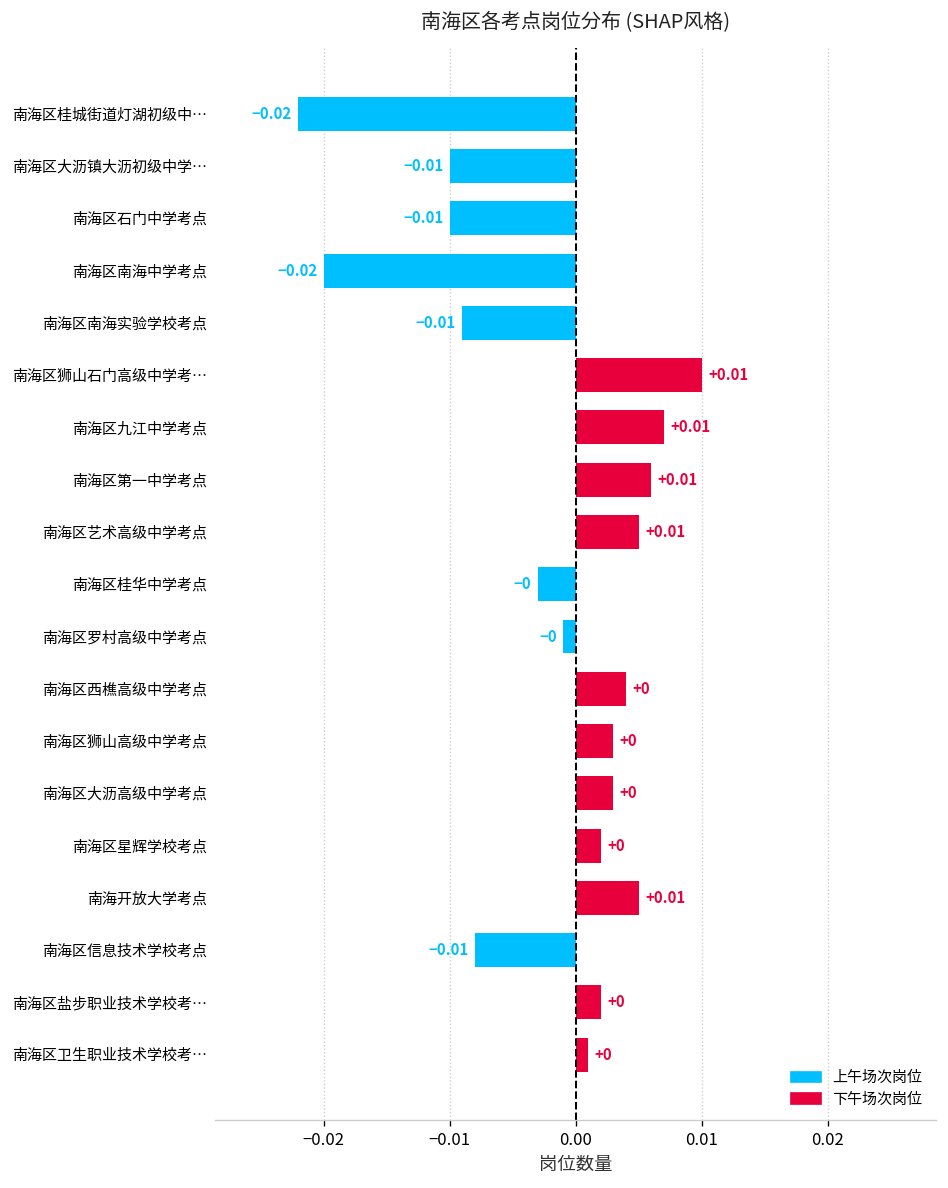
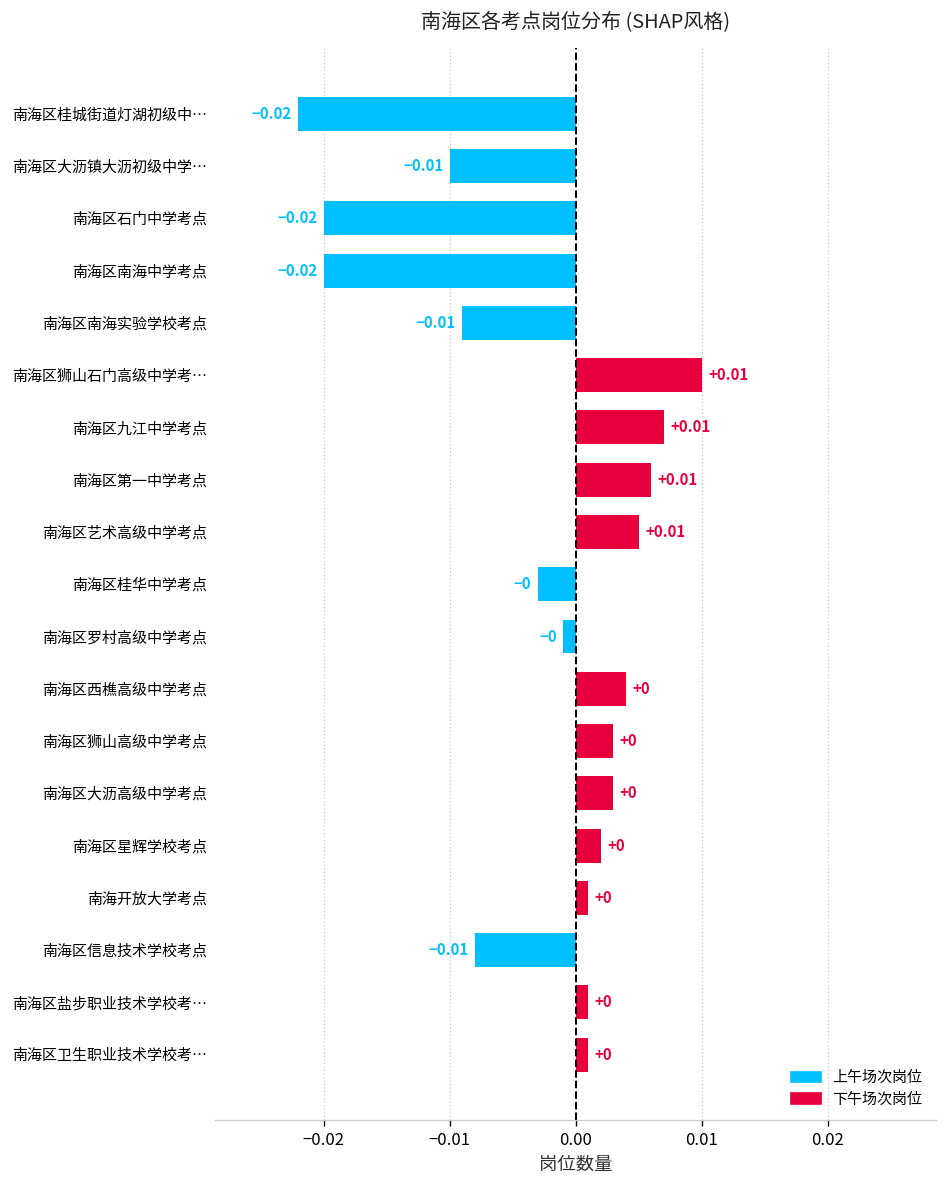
南海区石门中学考点: -0.01 -> -0.02
南海开放大学考点: +0.01 -> +0
南海区盐步职业技术学校考…: 0.002 -> 0.001
